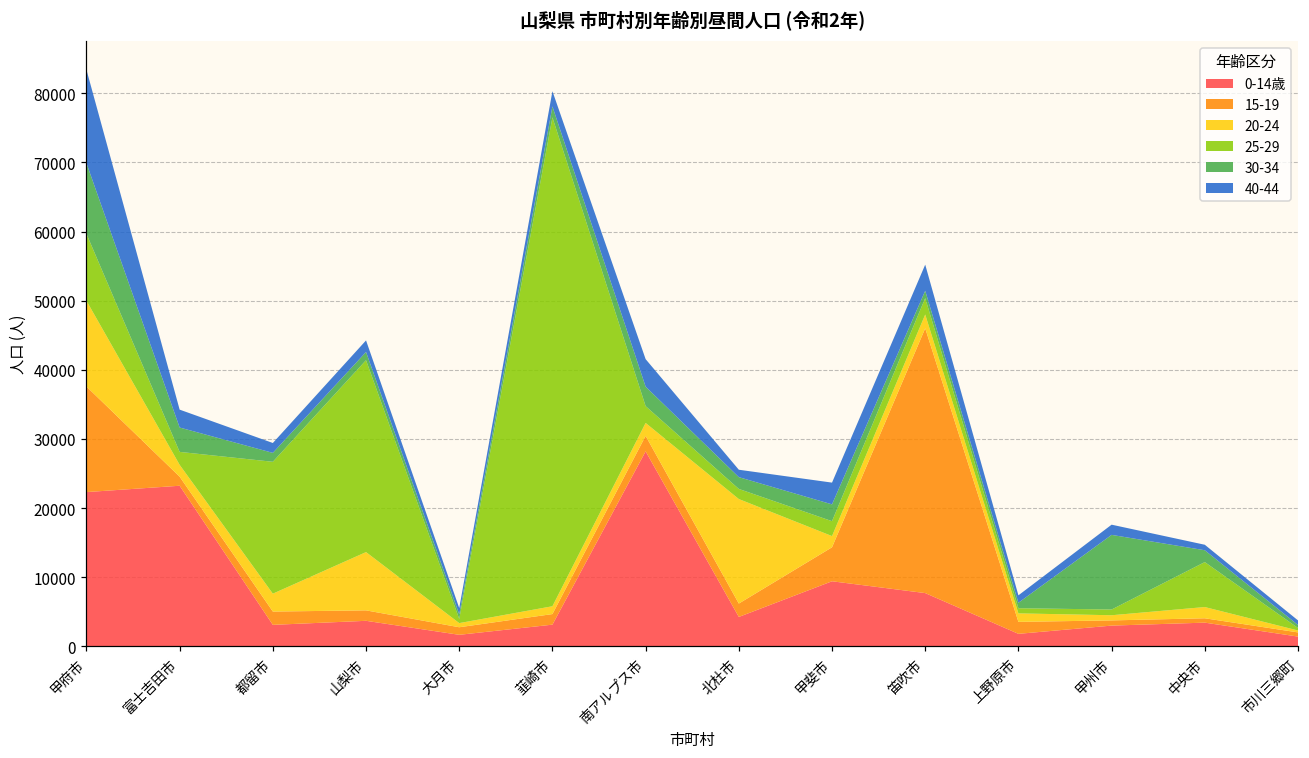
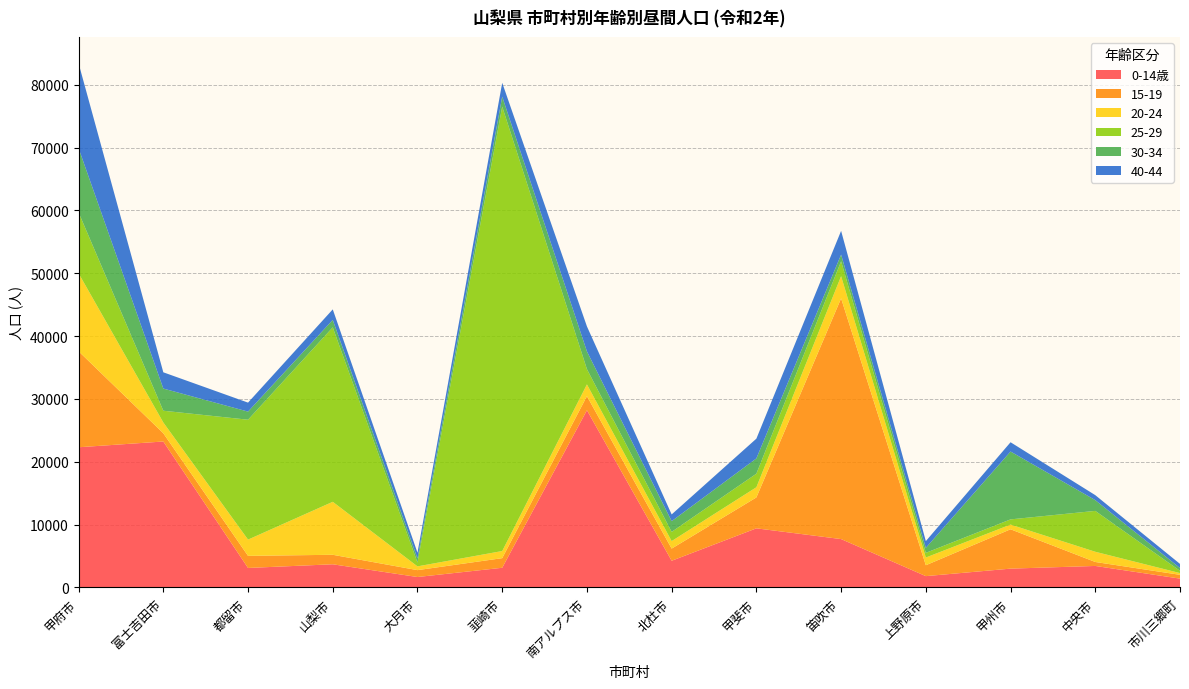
20-24, 北杜市: 15000 -> 1000
20-24, 笛吹市: 2000 -> 4000
15-19, 甲州市: 1000 -> 6000
